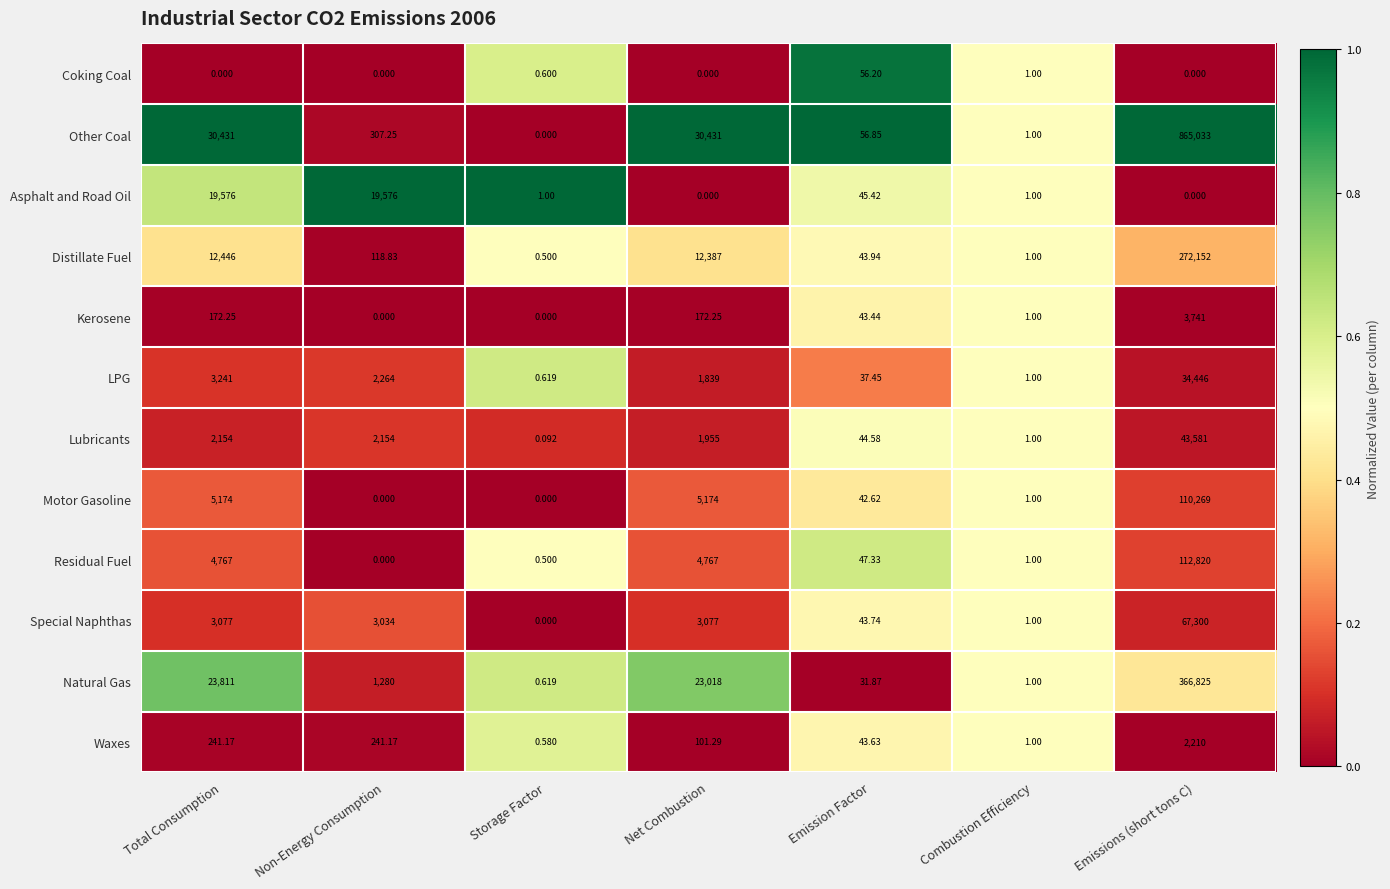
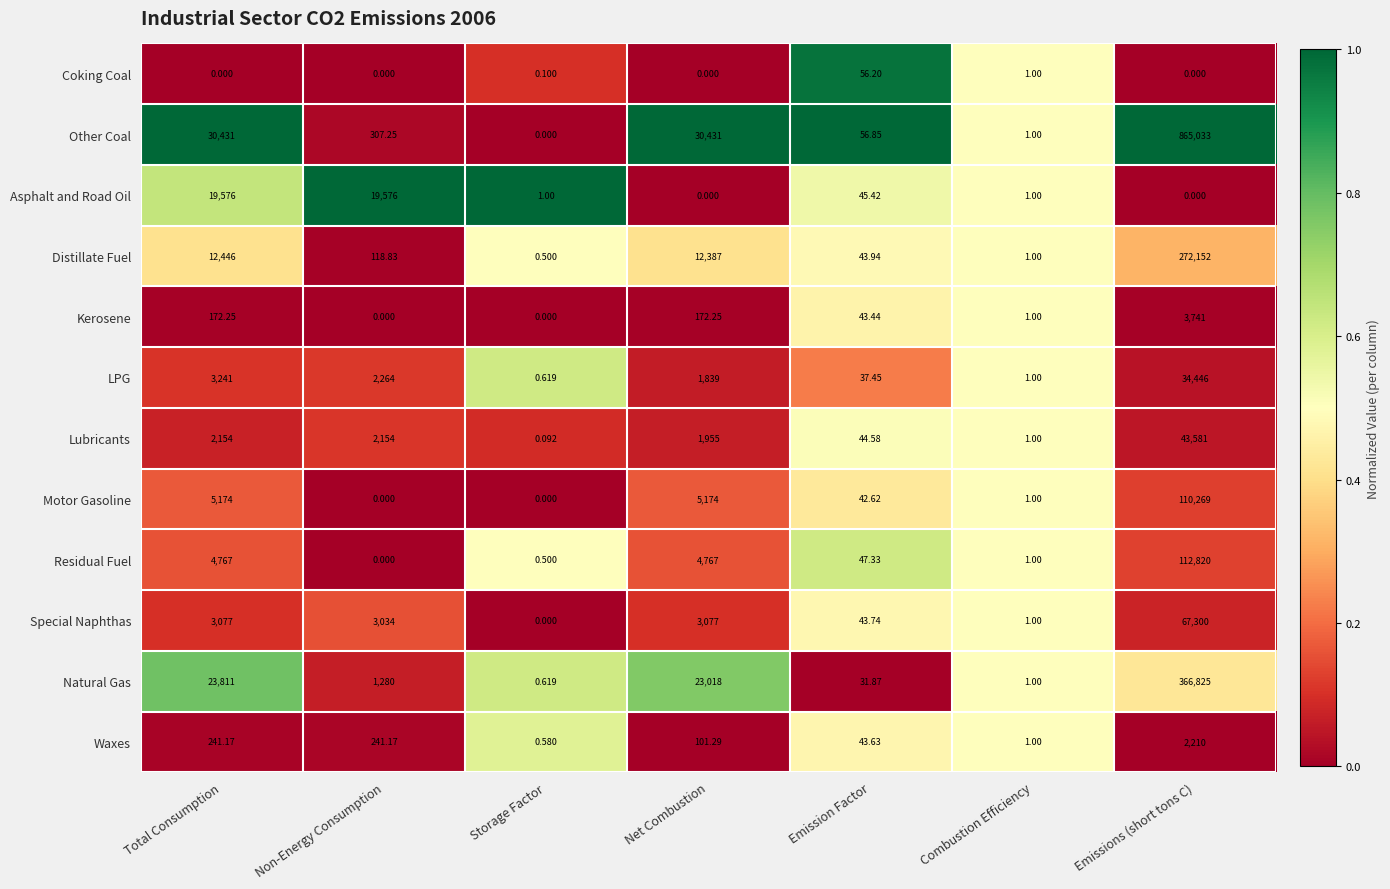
Coking Coal, Storage Factor: 0.600 -> 0.100
